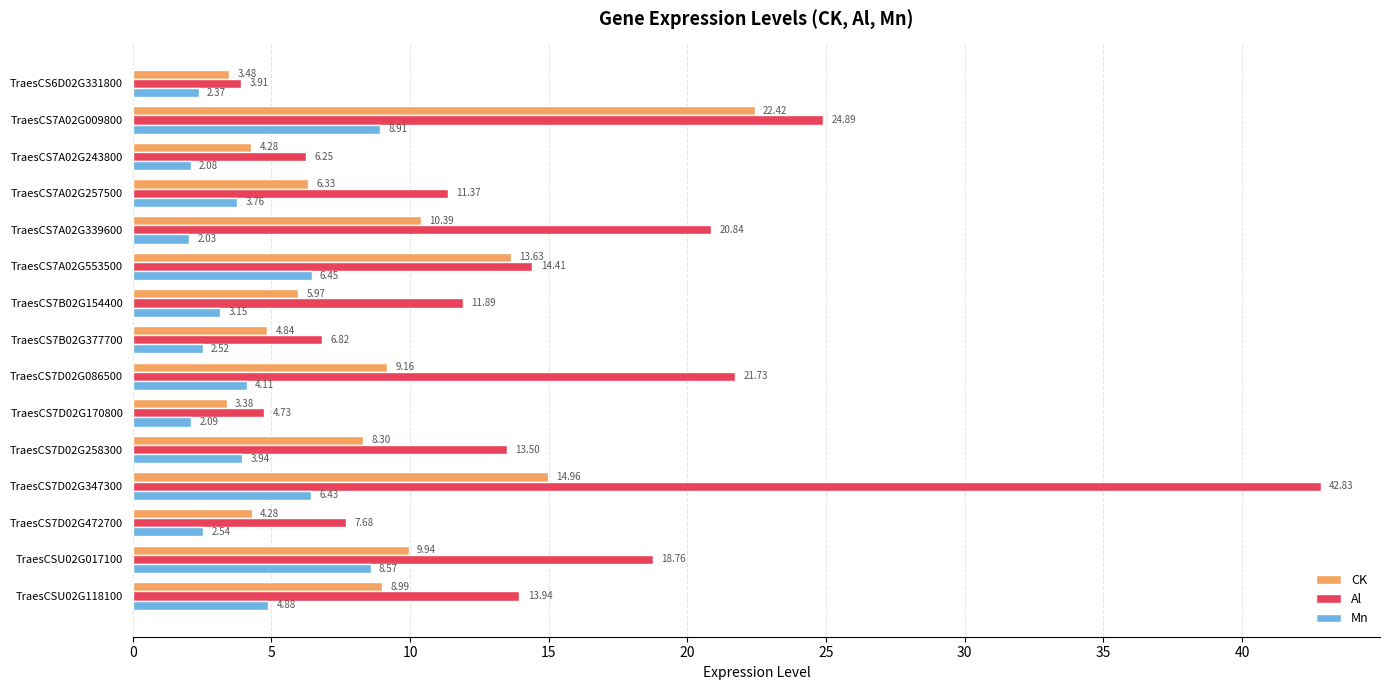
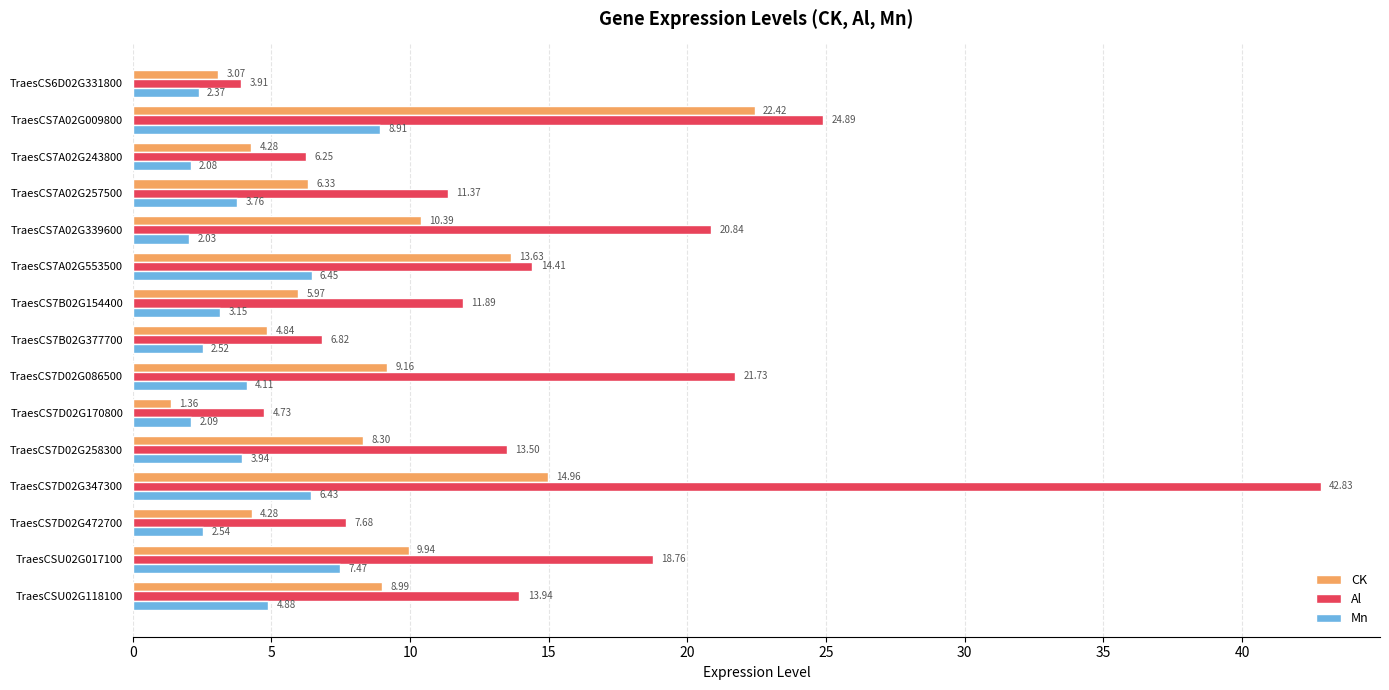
CK, TraesCS6D02G331800: 3.48 -> 3.07
CK, TraesCS7D02G170800: 3.38 -> 1.36
Mn, TraesCSU02G017100: 8.57 -> 7.47
